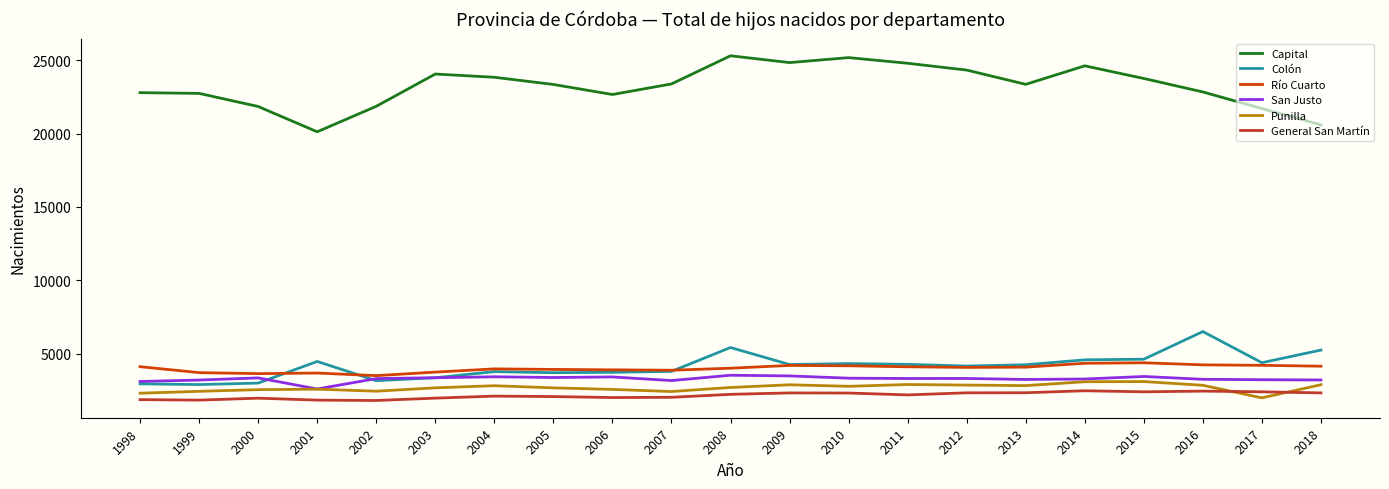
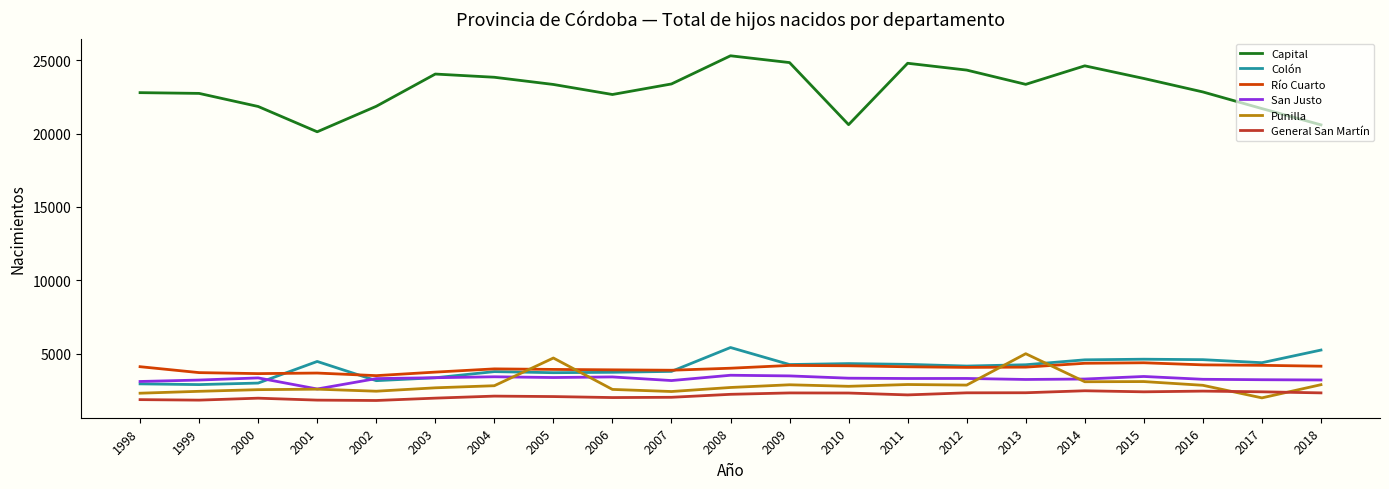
Punilla, 2005: 2700 -> 4700
Capital, 2010: 25200 -> 20600
Punilla, 2013: 2800 -> 5000
Colón, 2016: 6500 -> 4600
